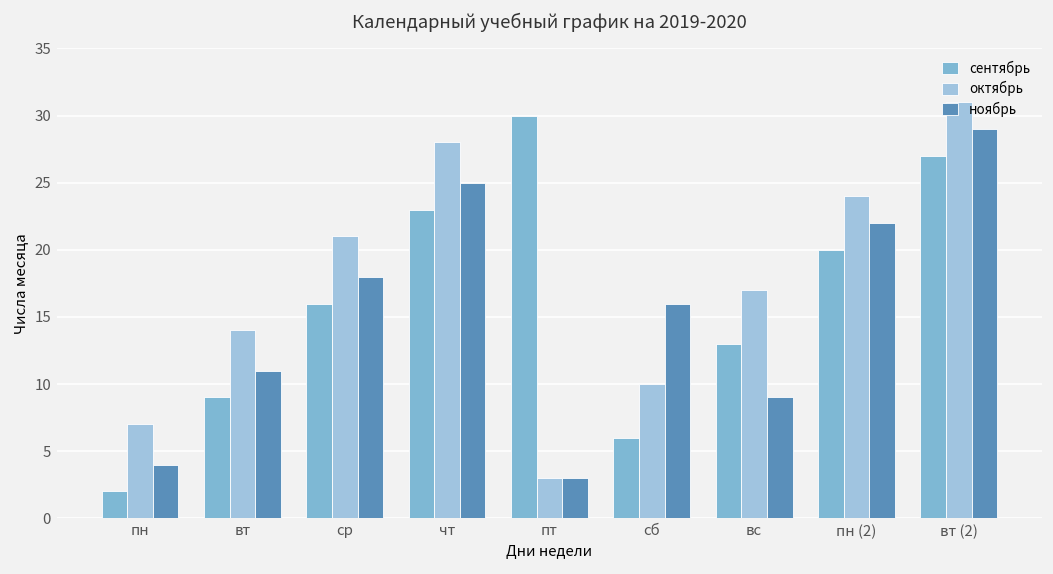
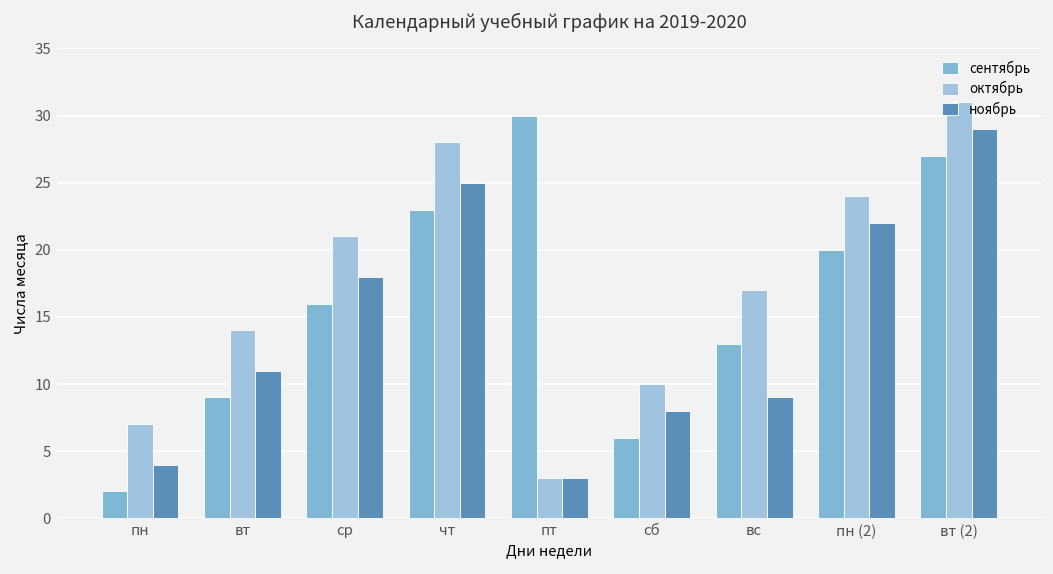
ноябрь, сб: 16 -> 8
